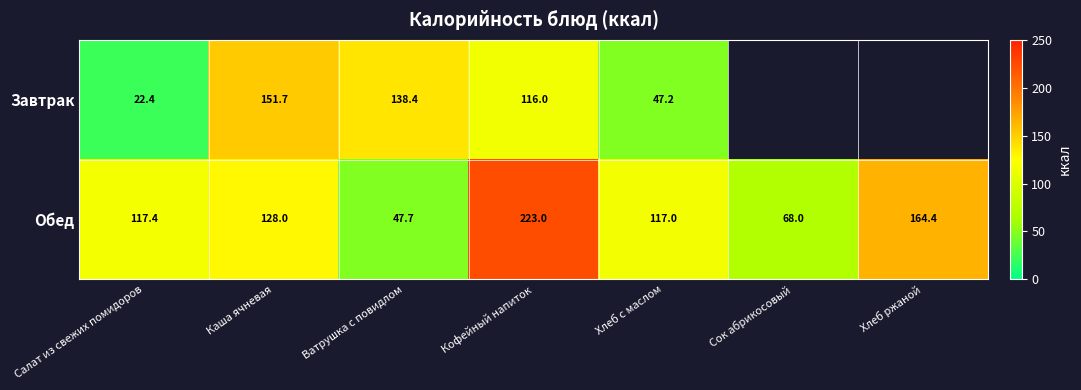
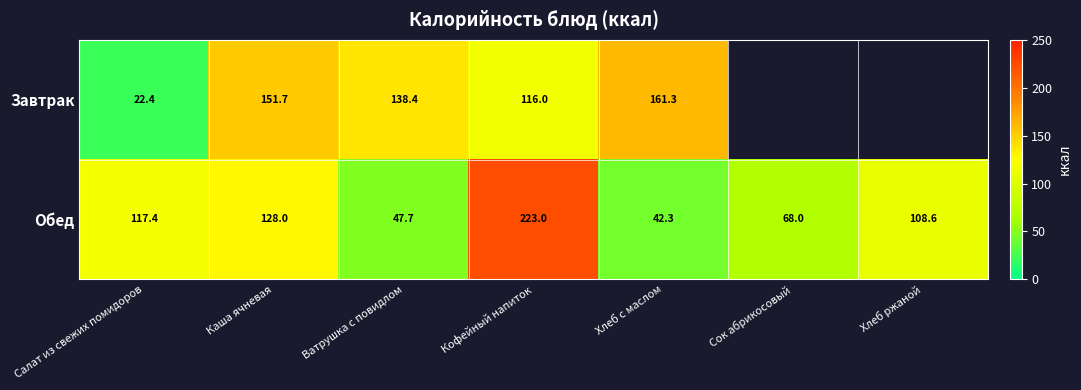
Завтрак, Хлеб с маслом: 47.2 -> 161.3
Обед, Хлеб с маслом: 117.0 -> 42.3
Обед, Хлеб ржаной: 164.4 -> 108.6
